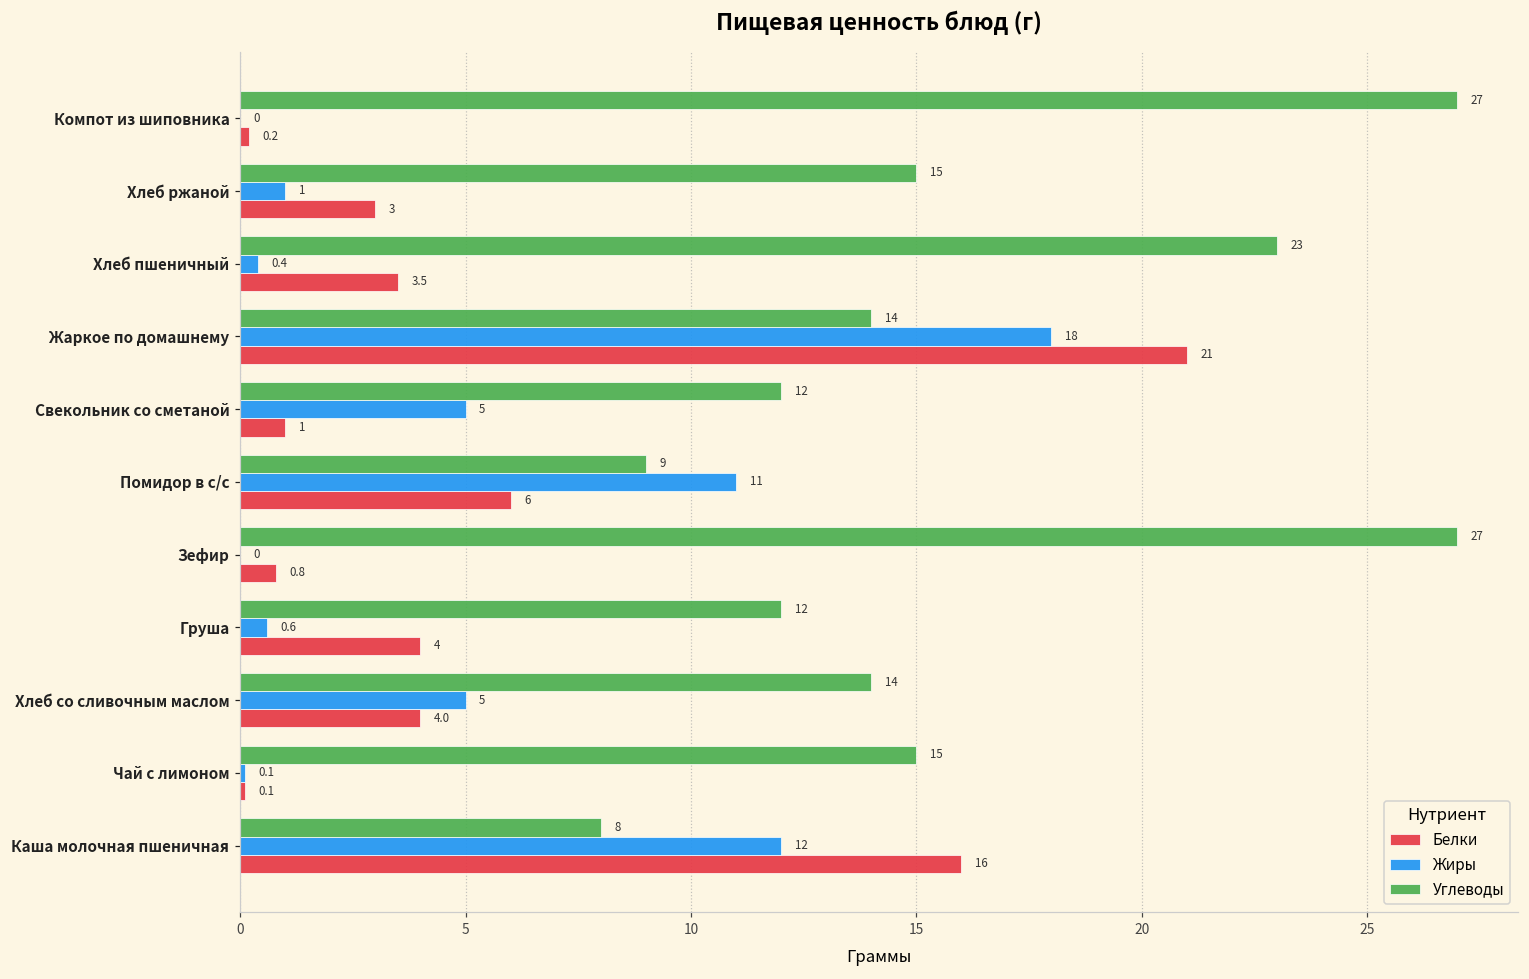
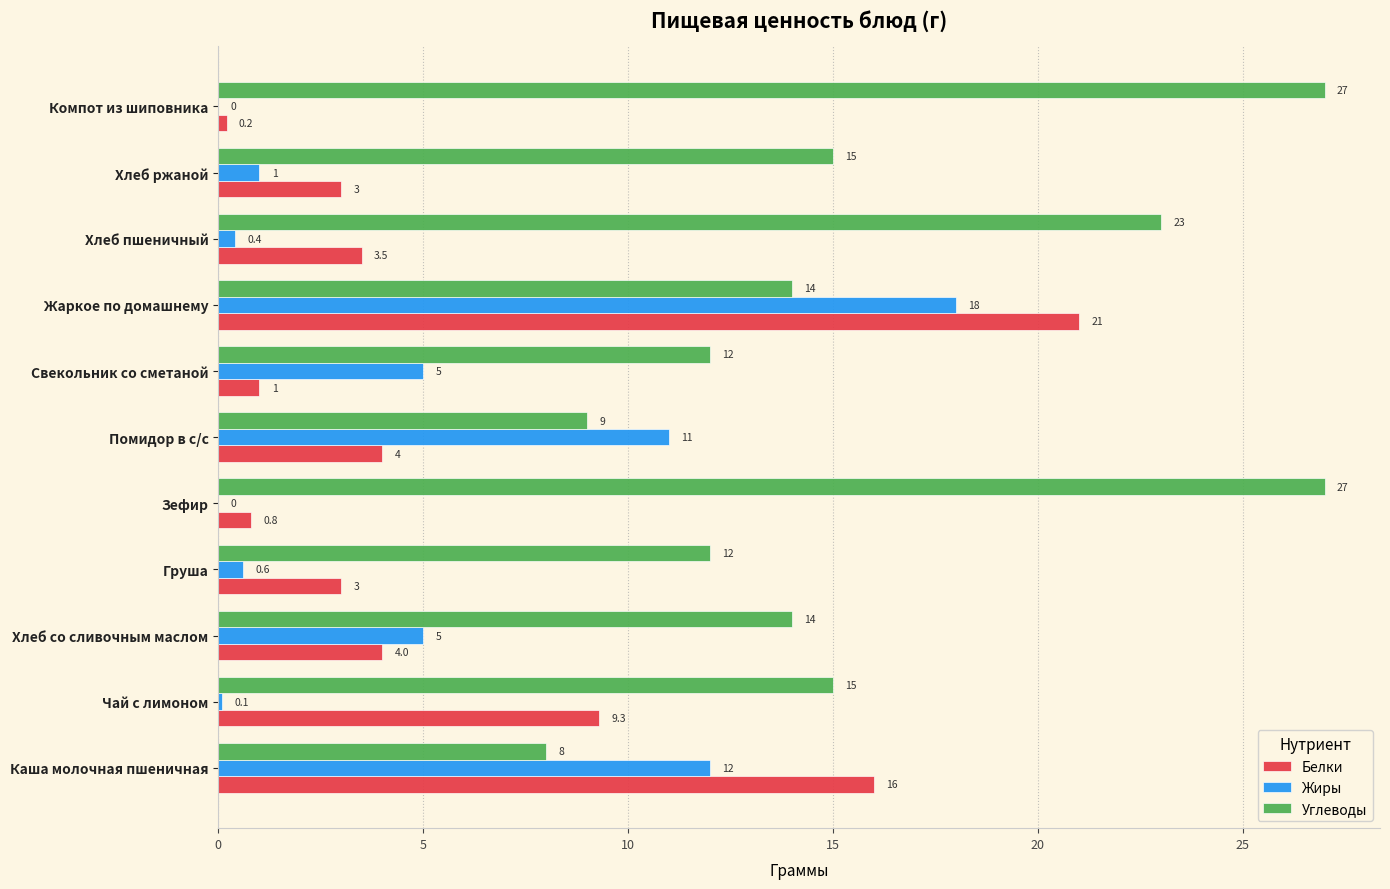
Белки, Помидор в с/с: 6 -> 4
Белки, Груша: 4 -> 3
Белки, Чай с лимоном: 0.1 -> 9.3
